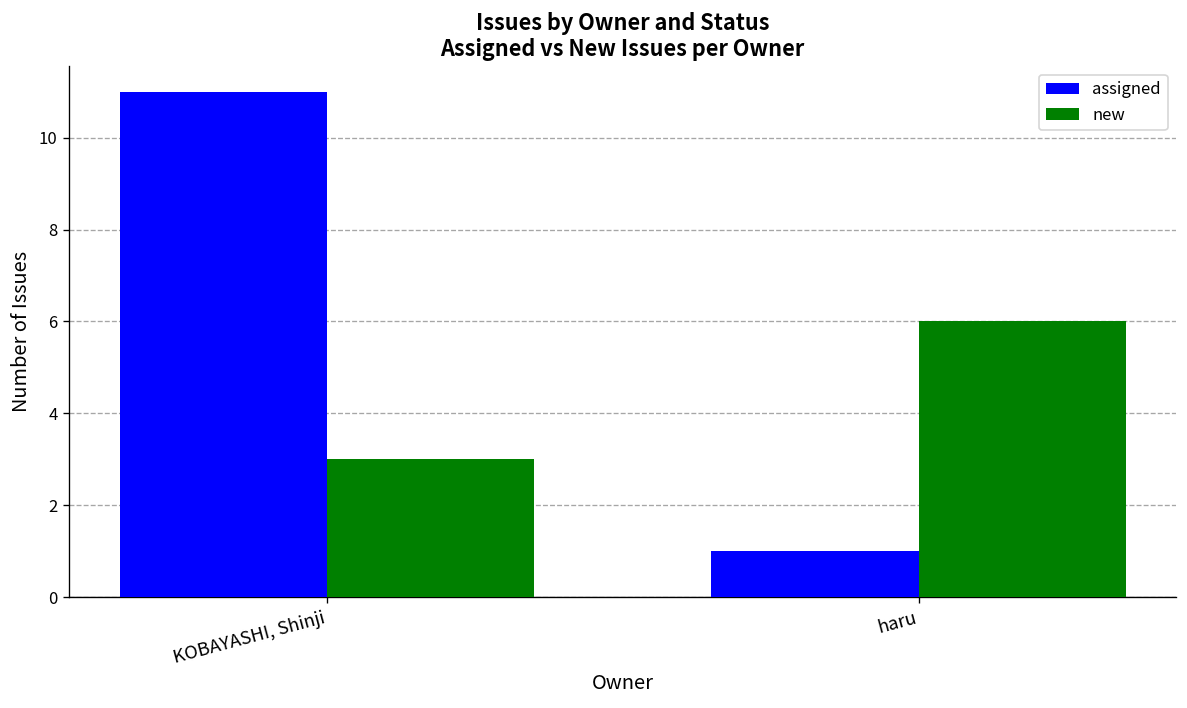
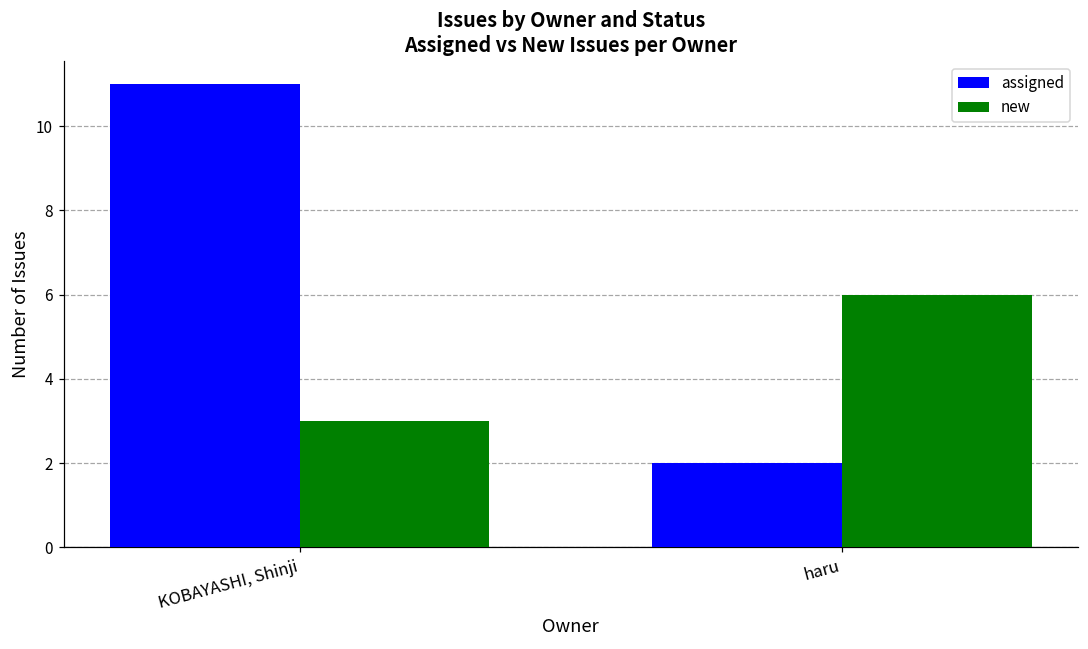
assigned, haru: 1 -> 2
